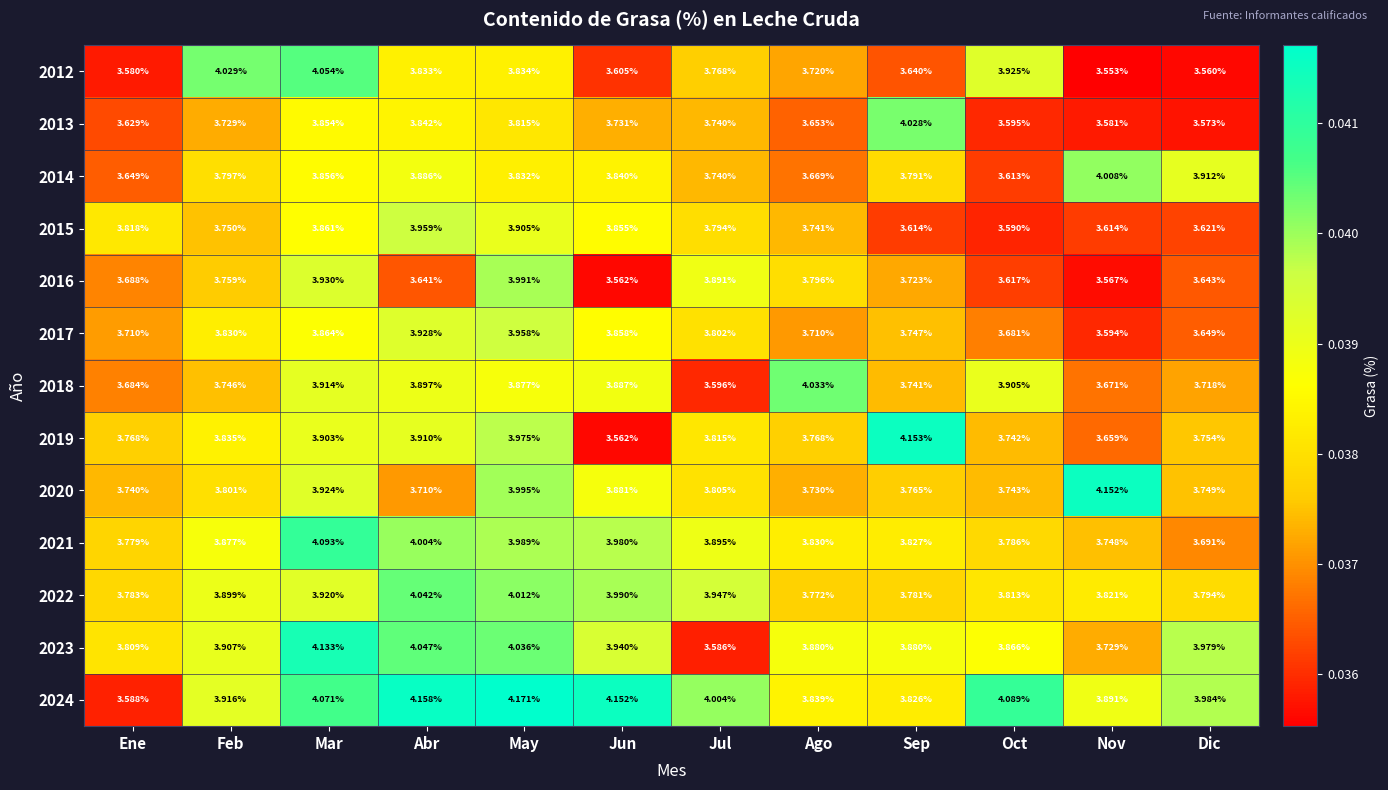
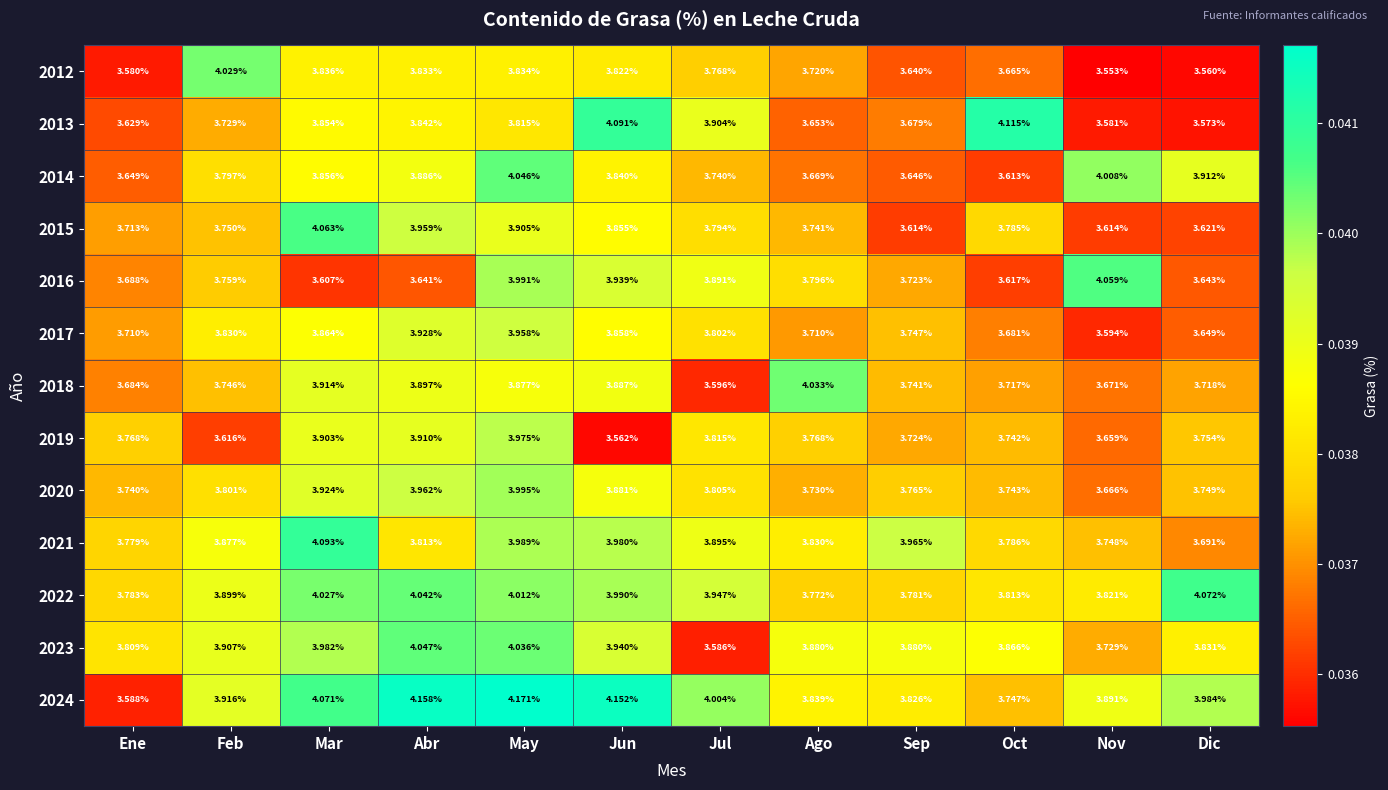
2012, Mar: 4.054% -> 3.836%
2012, Jun: 3.605% -> 3.822%
2012, Oct: 3.925% -> 3.665%
2013, Jun: 3.731% -> 4.091%
2013, Jul: 3.740% -> 3.904%
2013, Sep: 4.028% -> 3.679%
2013, Oct: 3.595% -> 4.115%
2014, May: 3.832% -> 4.046%
2014, Sep: 3.791% -> 3.646%
2015, Ene: 3.818% -> 3.713%
2015, Mar: 3.861% -> 4.063%
2015, Oct: 3.590% -> 3.785%
2016, Mar: 3.930% -> 3.607%
2016, Jun: 3.562% -> 3.939%
2016, Nov: 3.567% -> 4.059%
2018, Oct: 3.905% -> 3.717%
2019, Feb: 3.835% -> 3.616%
2019, Sep: 4.153% -> 3.724%
2020, Abr: 3.710% -> 3.962%
2020, Nov: 4.152% -> 3.666%
2021, Abr: 4.004% -> 3.813%
2021, Sep: 3.827% -> 3.965%
2022, Mar: 3.920% -> 4.027%
2022, Dic: 3.794% -> 4.072%
2023, Mar: 4.133% -> 3.982%
2023, Dic: 3.979% -> 3.831%
2024, Oct: 4.089% -> 3.747%
